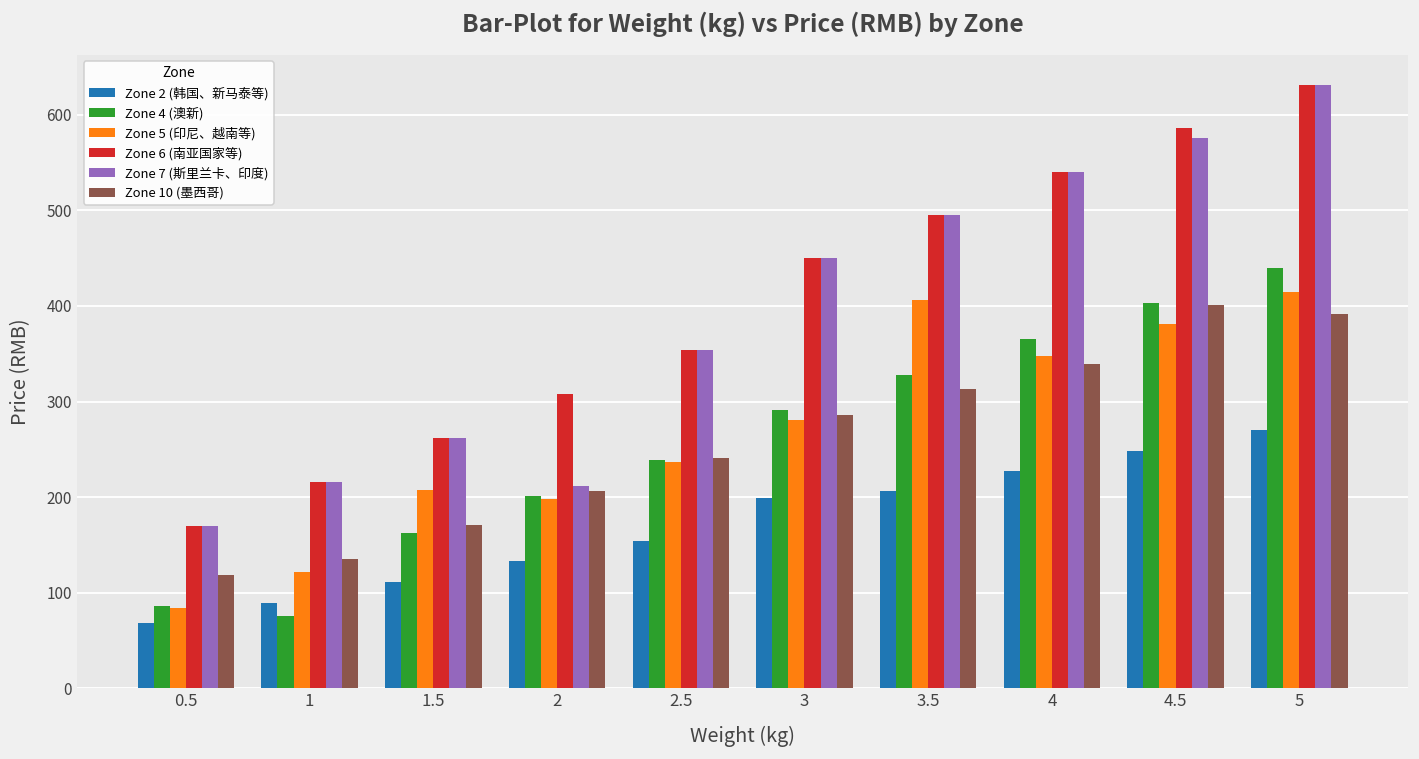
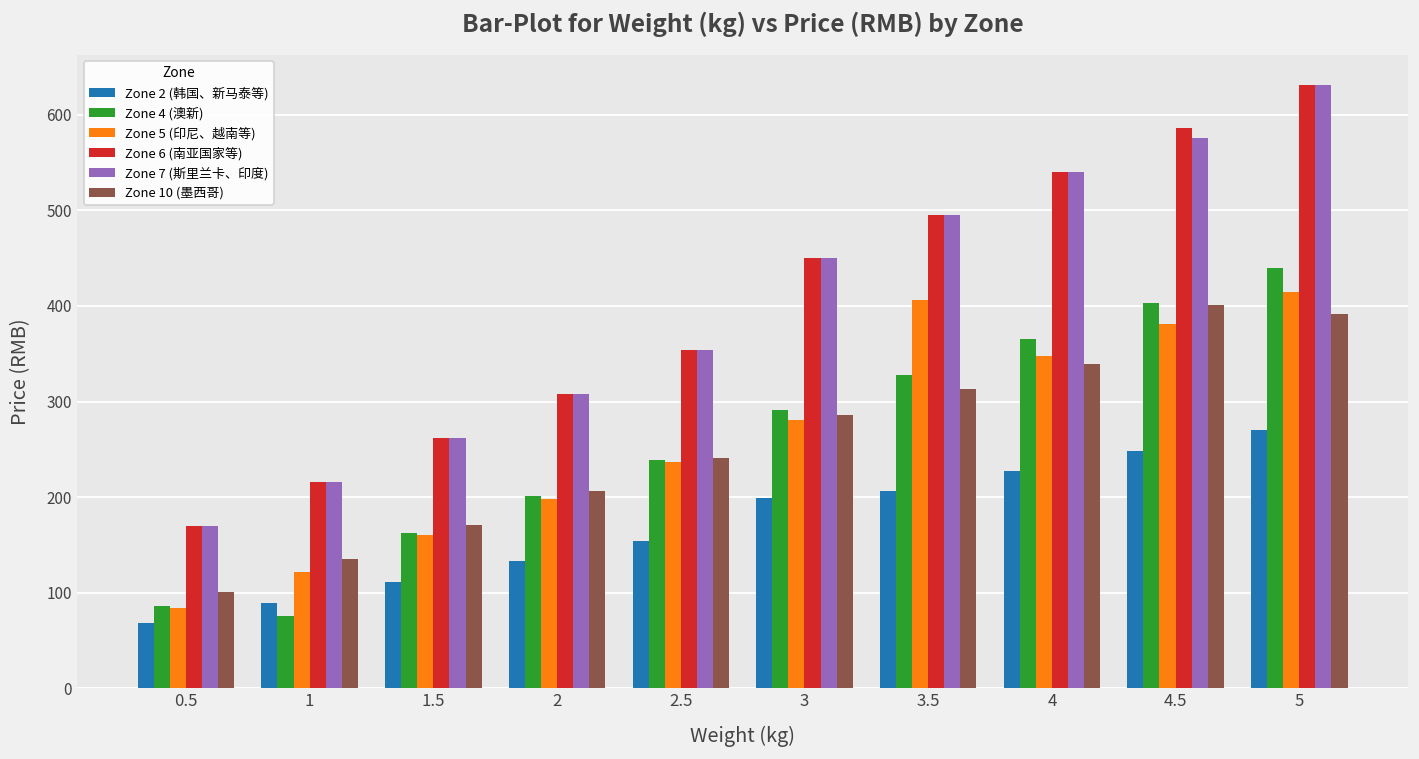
Zone 10 (墨西哥), 0.5: 120 -> 100
Zone 5 (印尼、越南等), 1.5: 210 -> 160
Zone 7 (斯里兰卡、印度), 2: 210 -> 310
